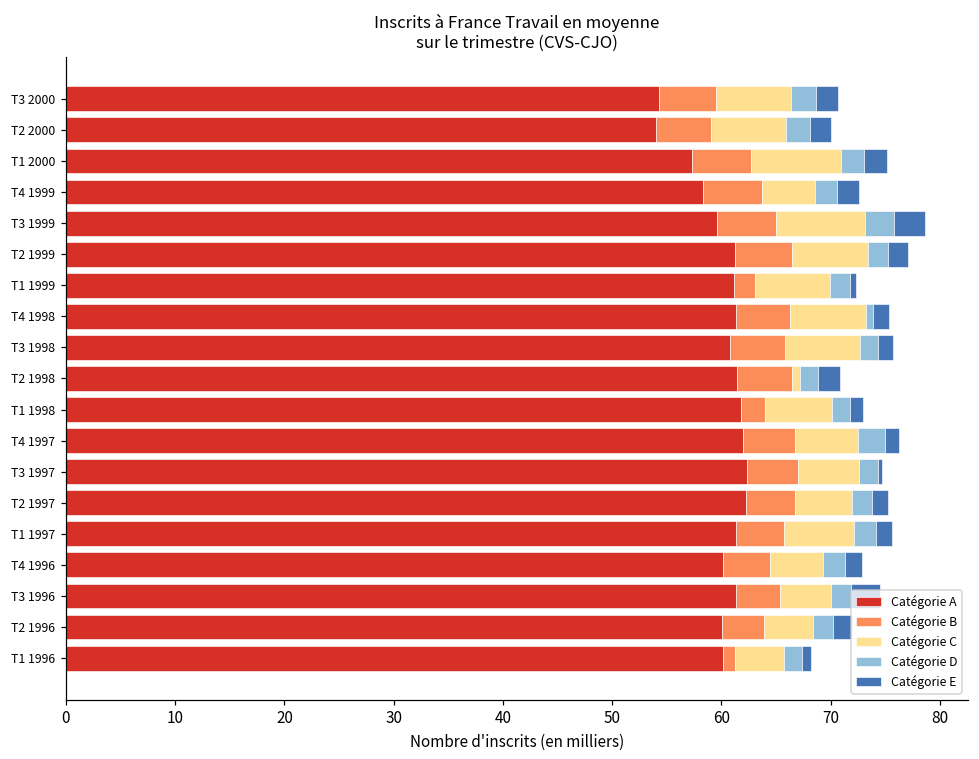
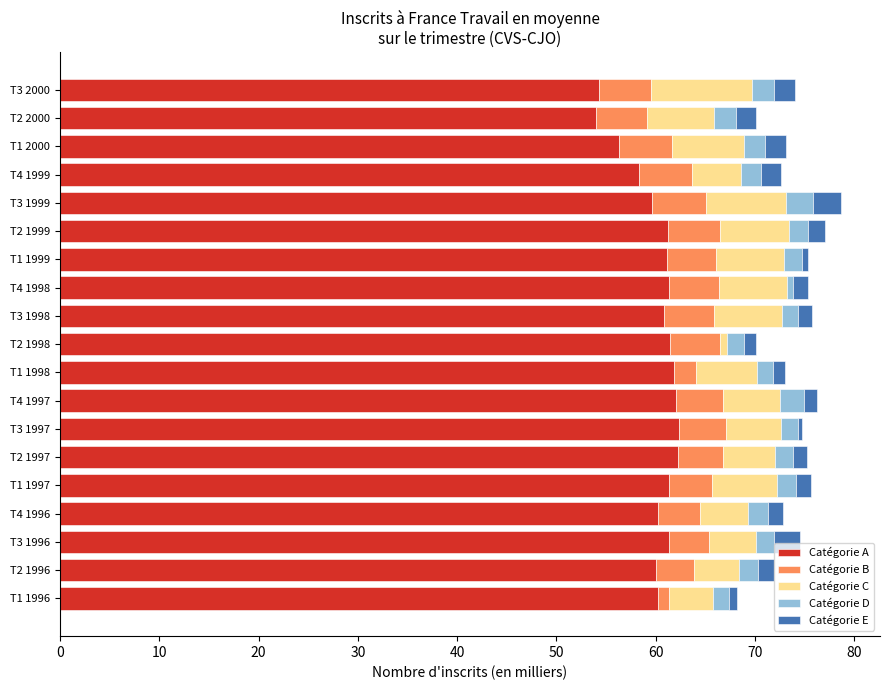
Catégorie C, T3 2000: 7 -> 10
Catégorie A, T1 2000: 57 -> 56
Catégorie C, T1 2000: 8 -> 7
Catégorie B, T1 1999: 2 -> 5
Catégorie E, T2 1998: 2 -> 1
